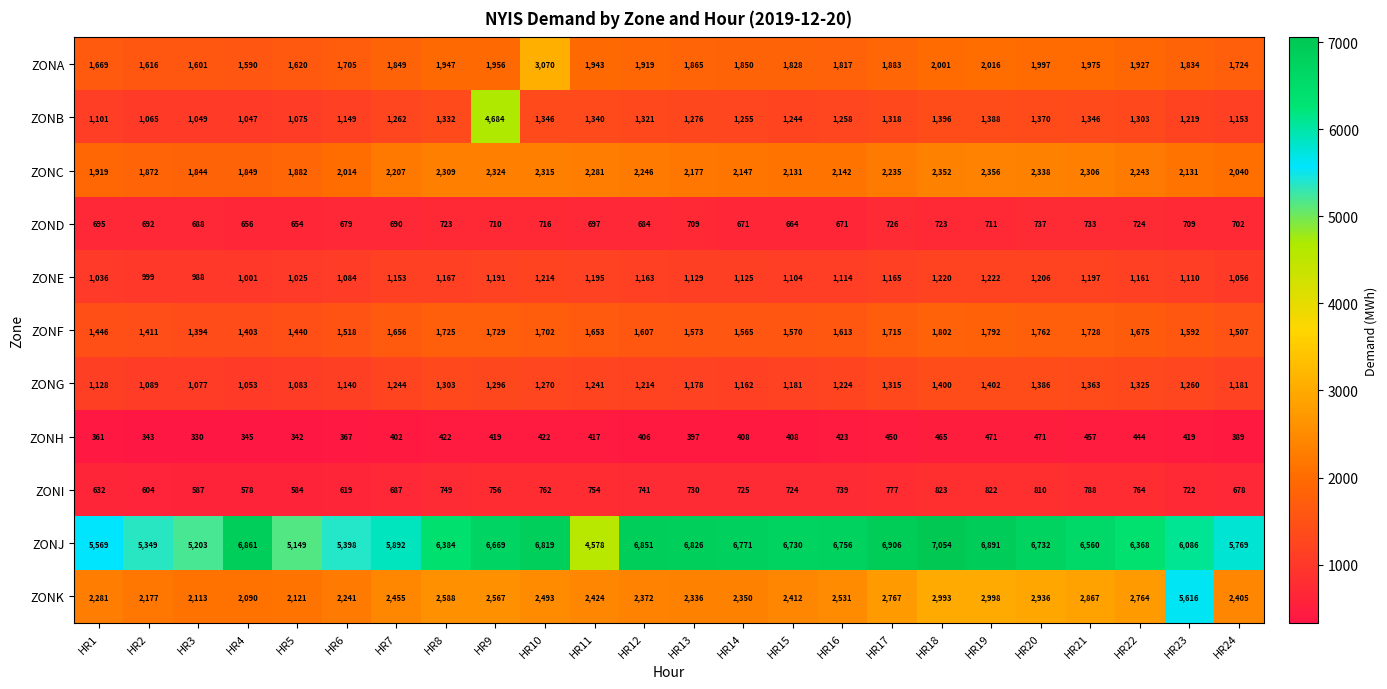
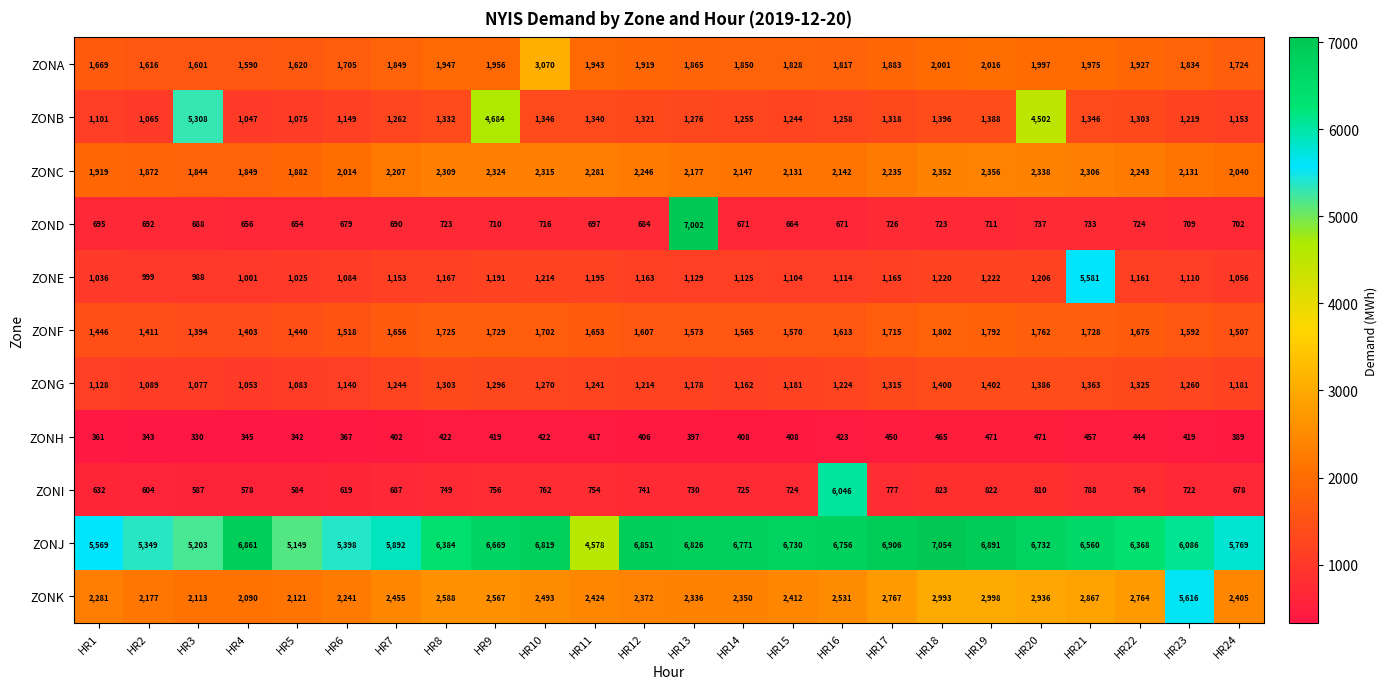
ZONB, HR3: 1,049 -> 5,308
ZONB, HR20: 1,370 -> 4,502
ZOND, HR13: 709 -> 7,002
ZONE, HR21: 1,197 -> 5,581
ZONI, HR16: 739 -> 6,046
